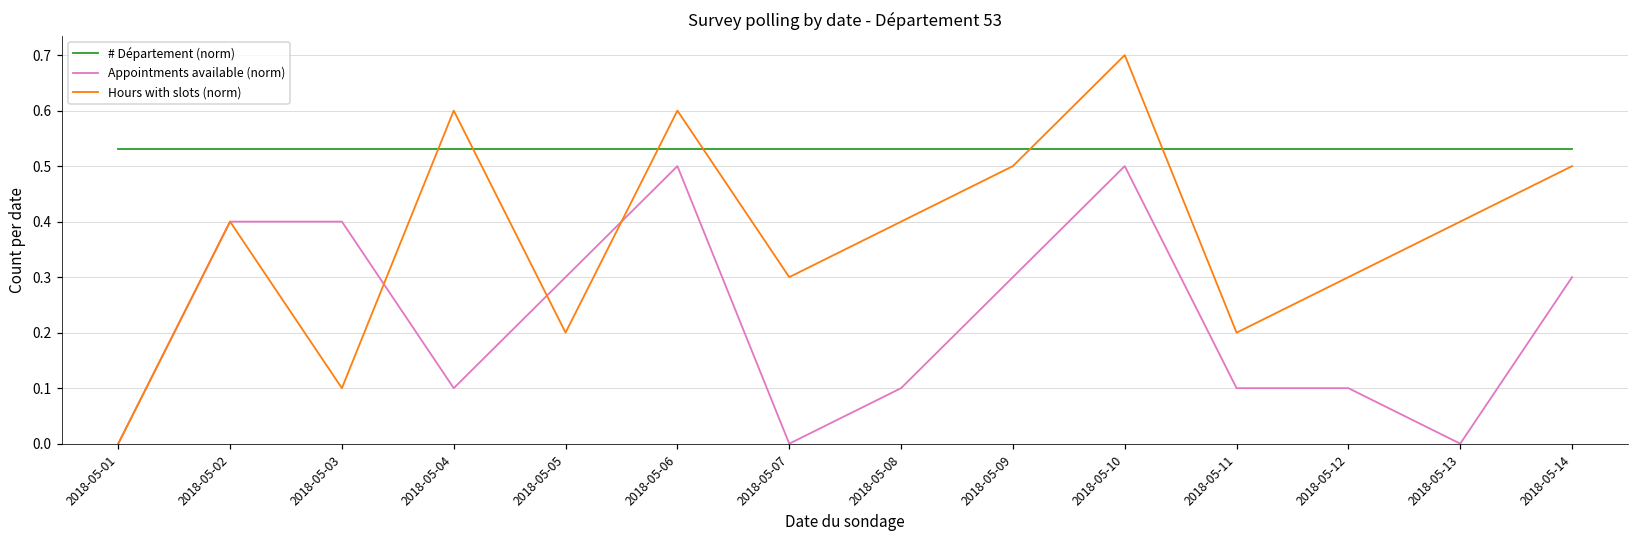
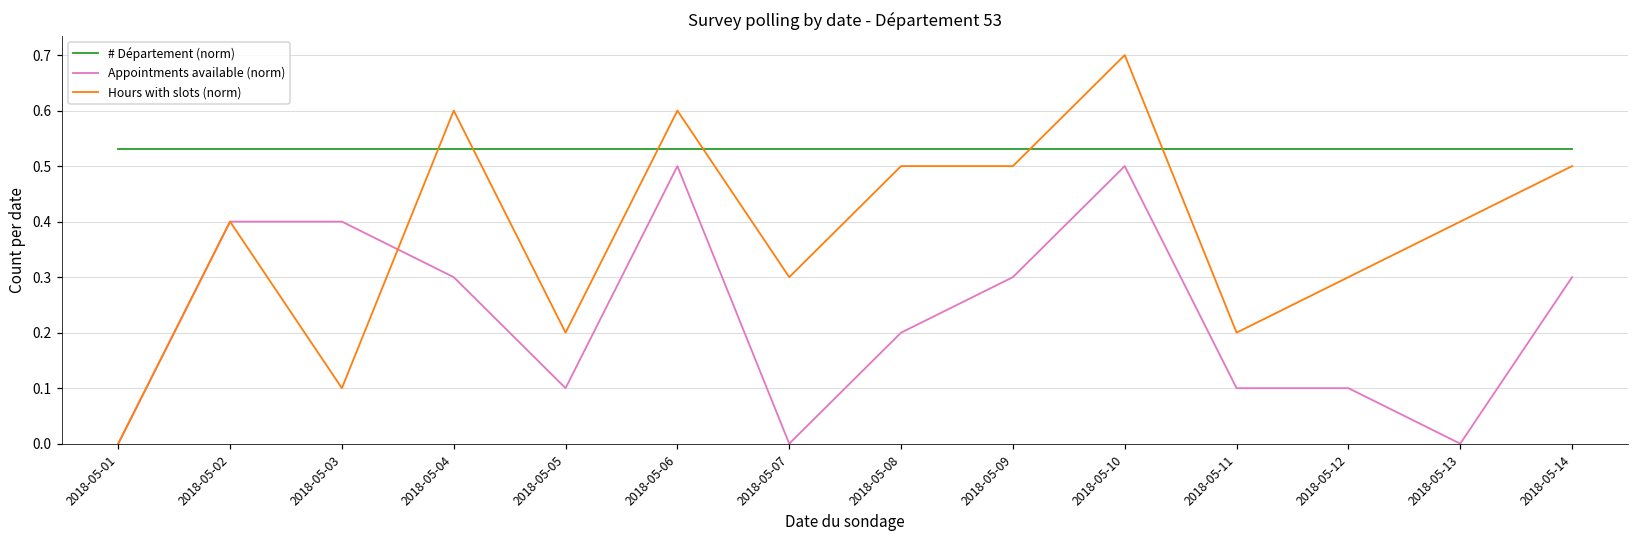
Appointments available (norm), 2018-05-04: 0.10 -> 0.30
Appointments available (norm), 2018-05-05: 0.30 -> 0.10
Appointments available (norm), 2018-05-08: 0.10 -> 0.20
Hours with slots (norm), 2018-05-08: 0.40 -> 0.50
